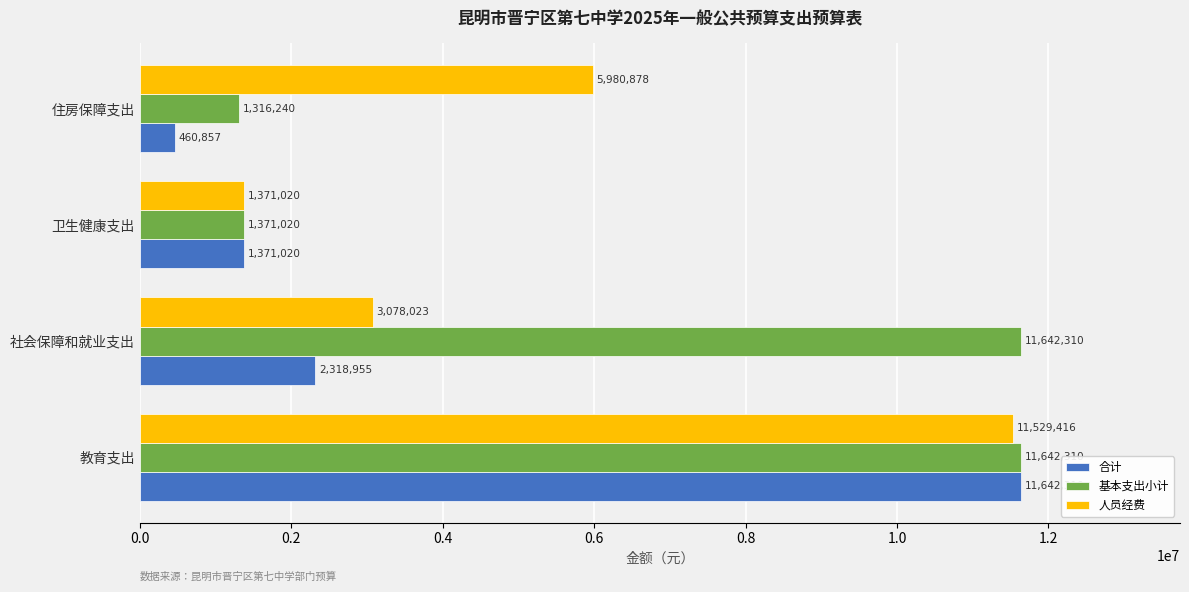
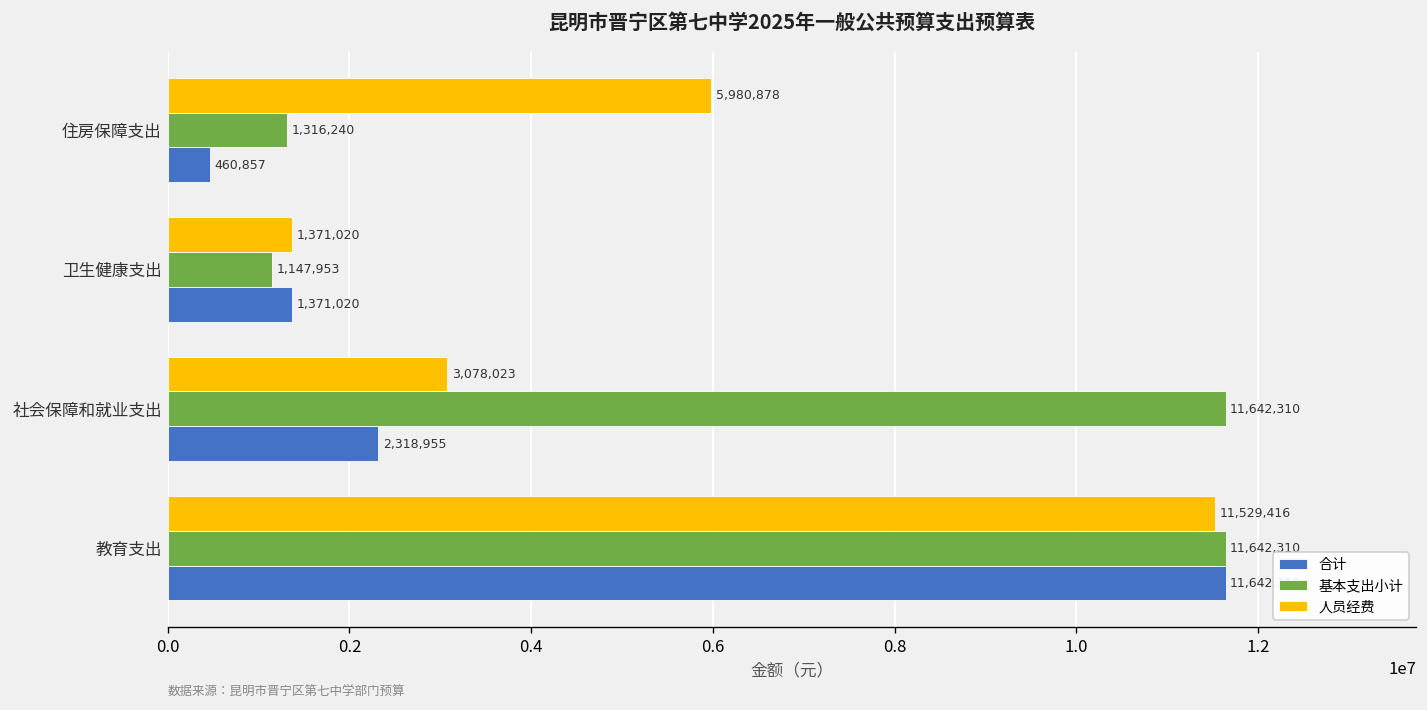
基本支出小计, 卫生健康支出: 1,371,020 -> 1,147,953
